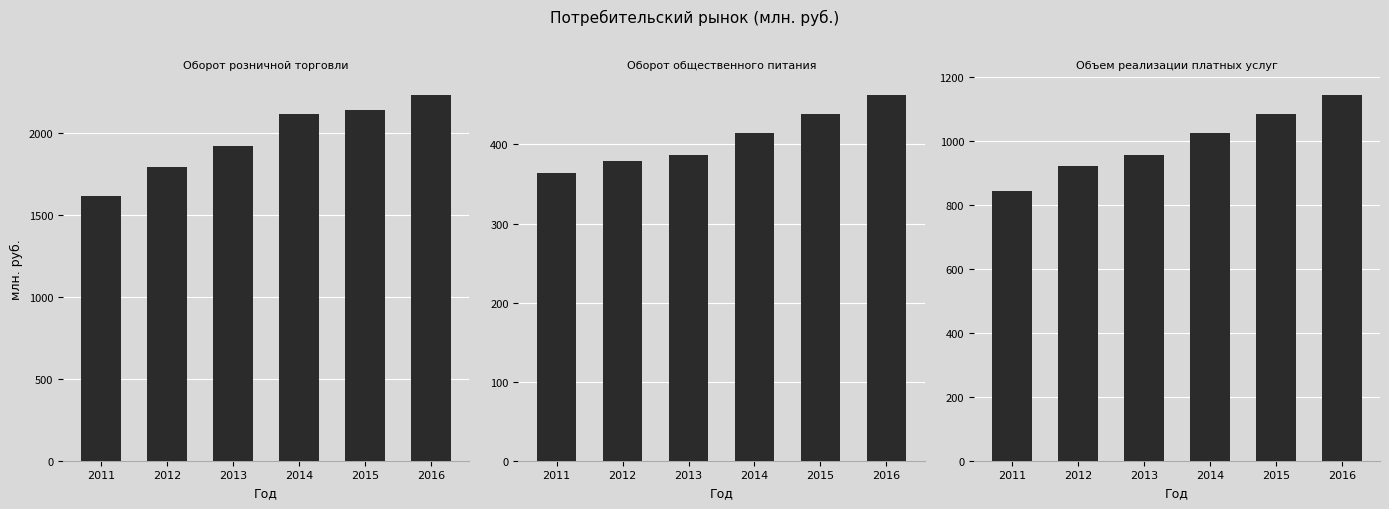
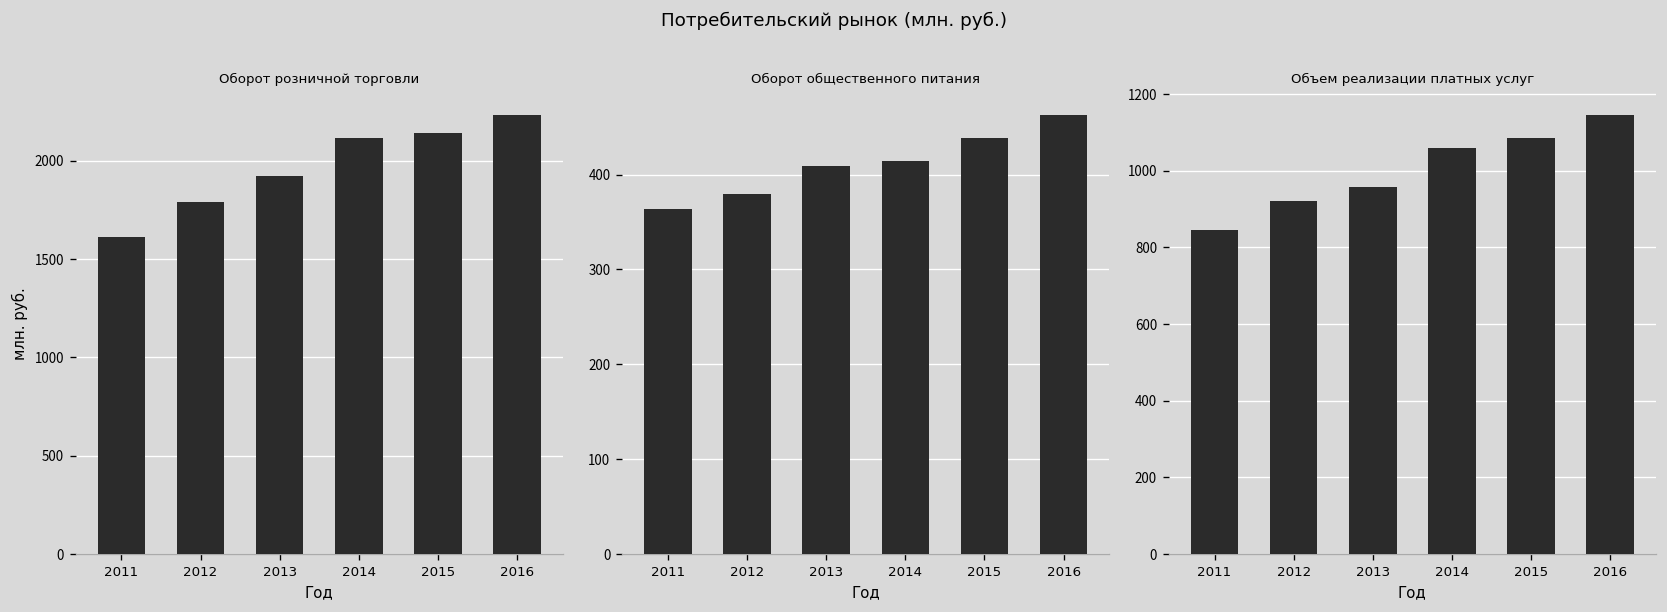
Оборот общественного питания, 2013: 390 -> 410
Объем реализации платных услуг, 2014: 1030 -> 1060
